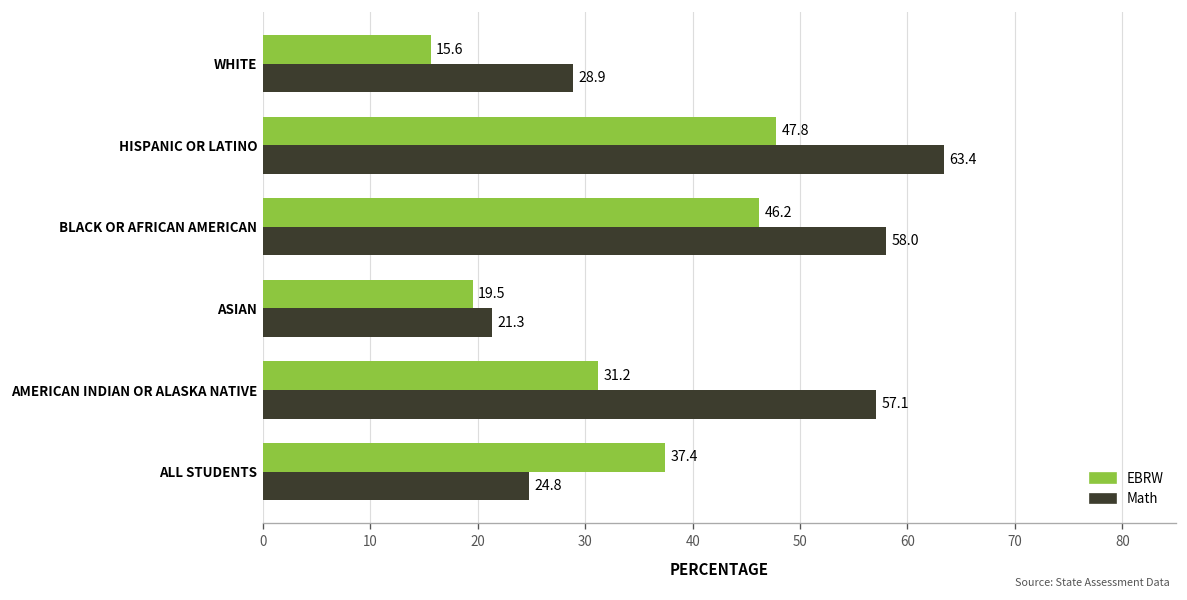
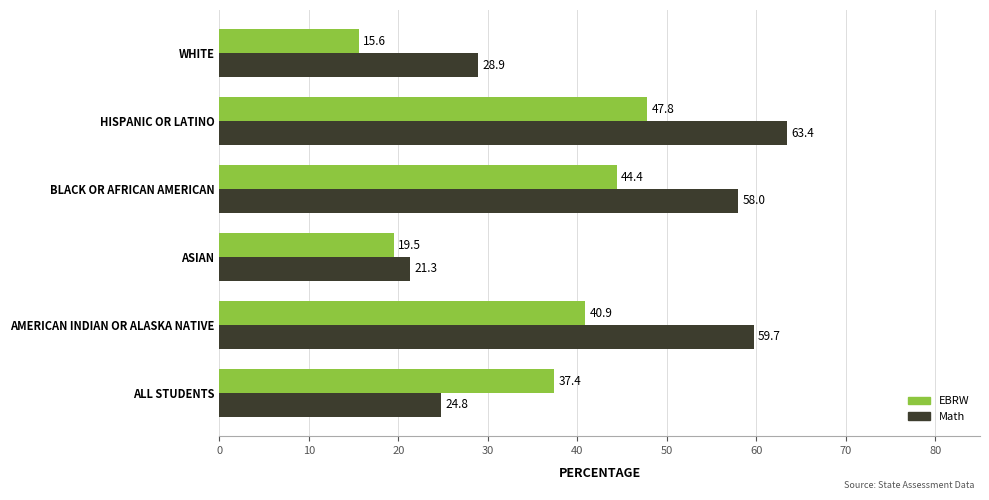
EBRW, BLACK OR AFRICAN AMERICAN: 46.2 -> 44.4
EBRW, AMERICAN INDIAN OR ALASKA NATIVE: 31.2 -> 40.9
Math, AMERICAN INDIAN OR ALASKA NATIVE: 57.1 -> 59.7
